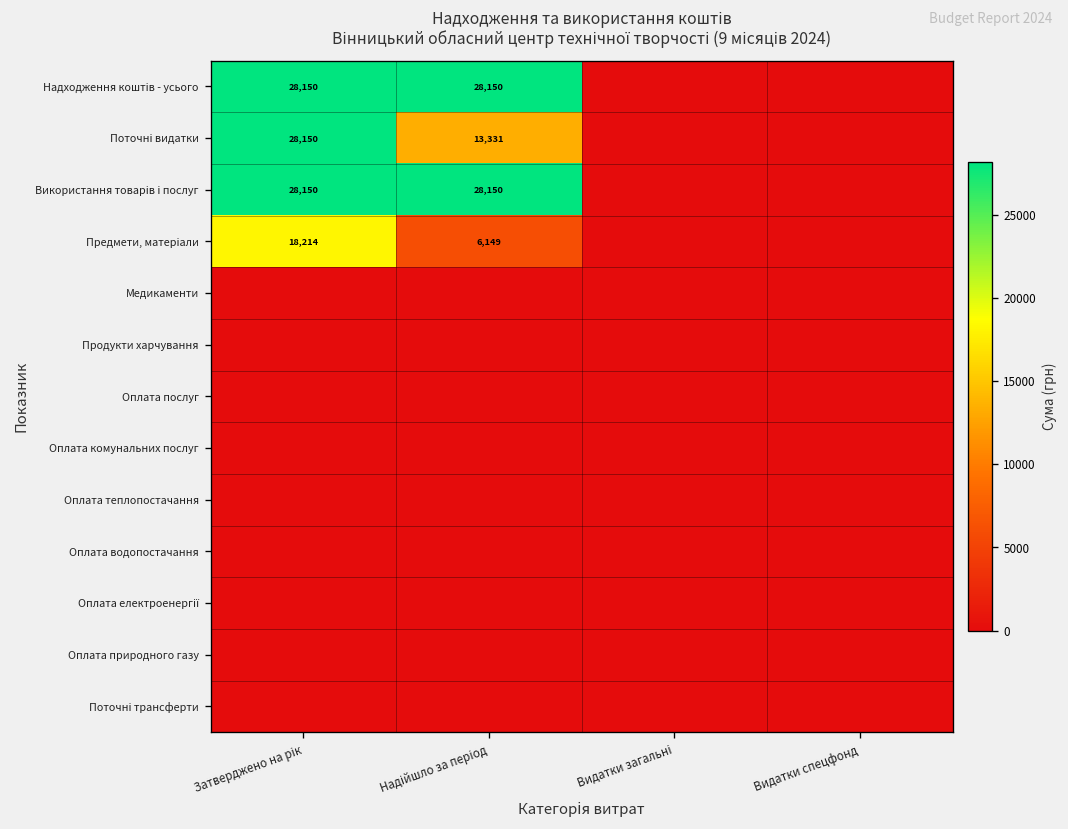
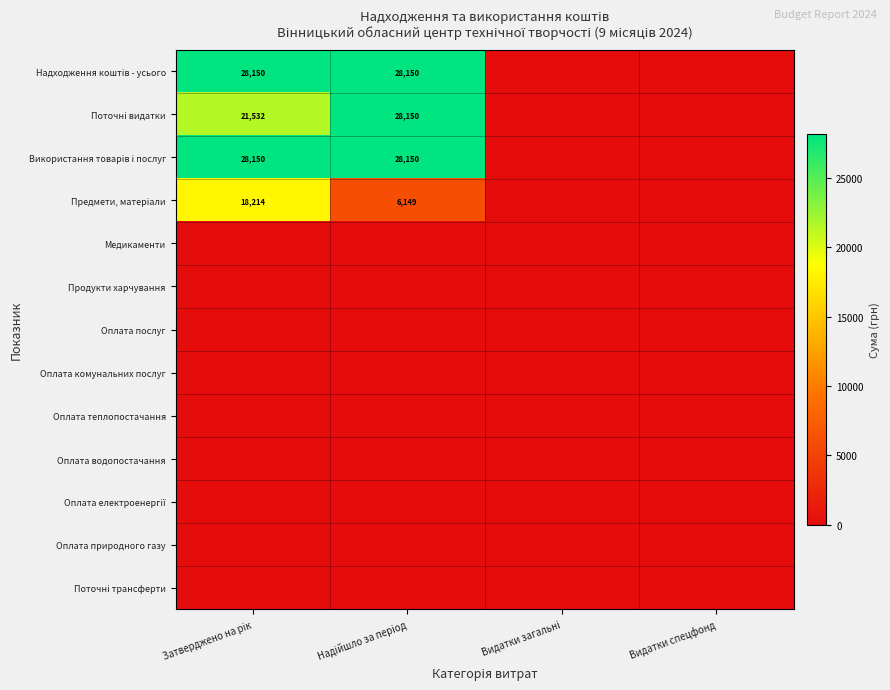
Поточні видатки, Затверджено на рік: 28,150 -> 21,532
Поточні видатки, Надійшло за період: 13,331 -> 28,150
